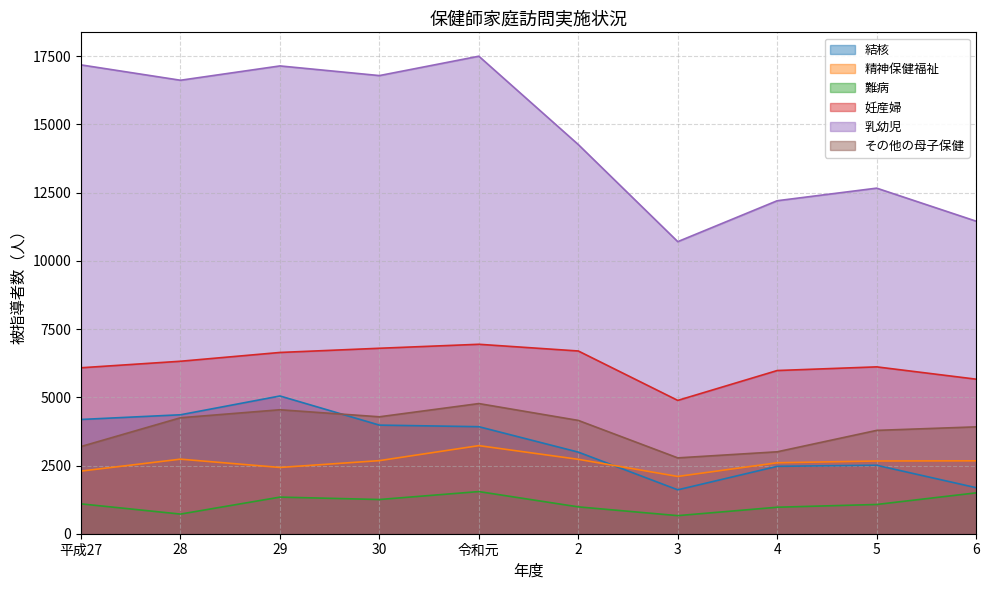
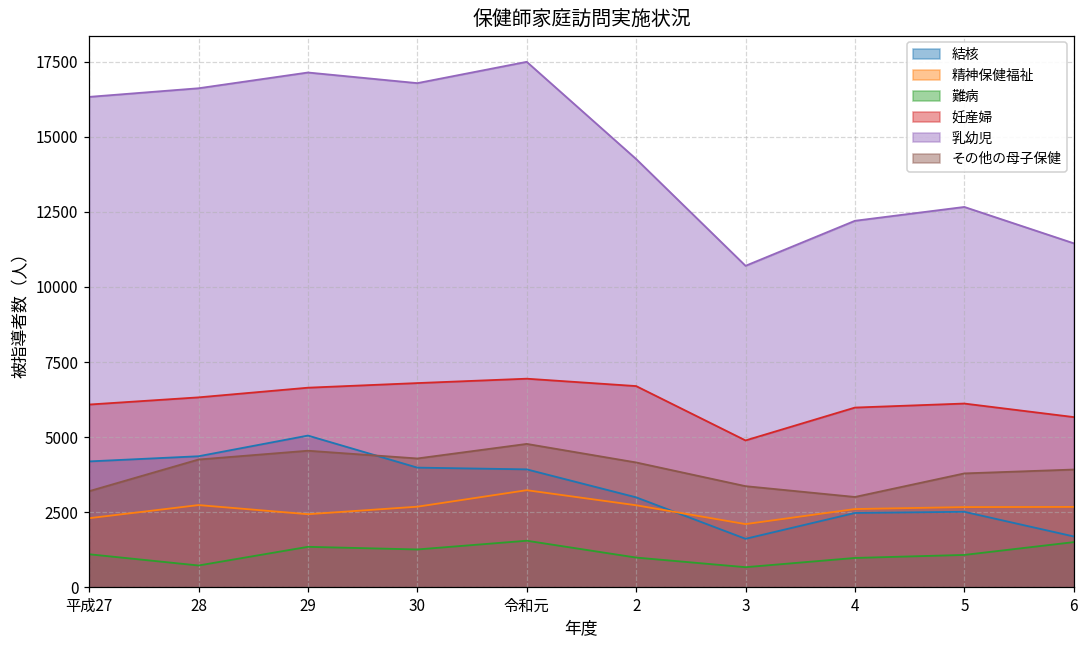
乳幼児, 平成27: 17200 -> 16300
その他の母子保健, 3: 2800 -> 3400
